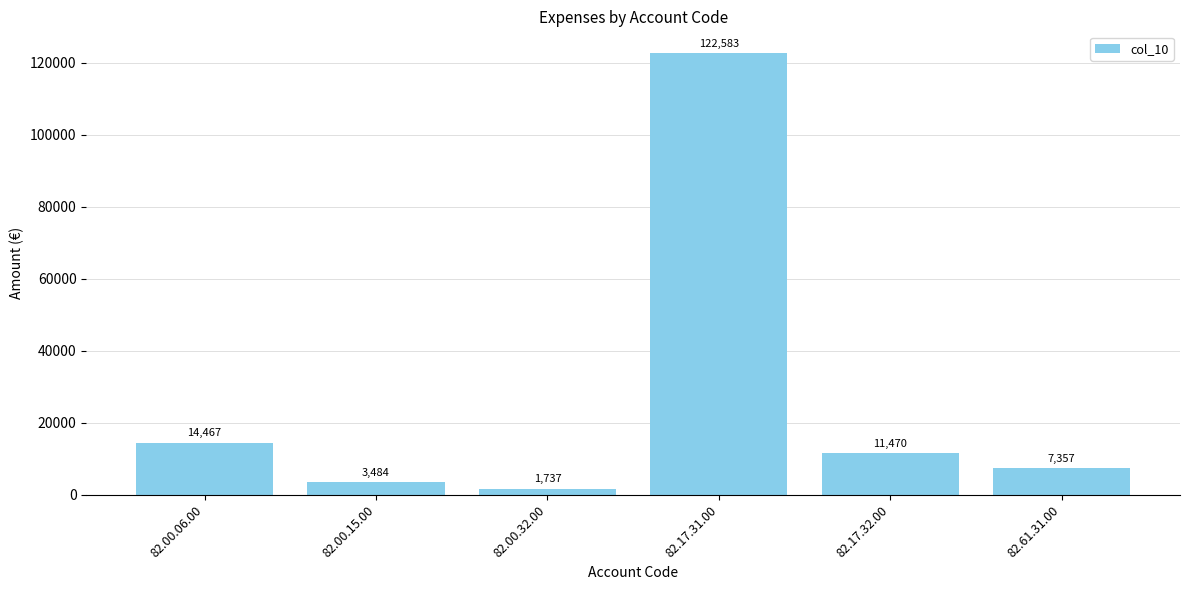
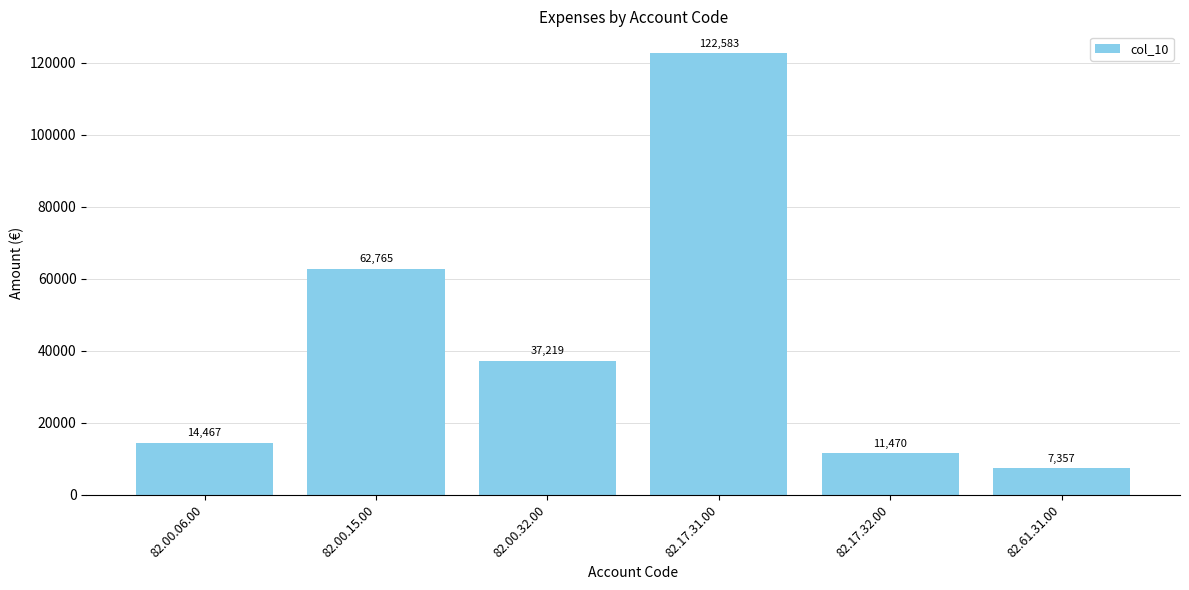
82.00.15.00: 3,484 -> 62,765
82.00.32.00: 1,737 -> 37,219
